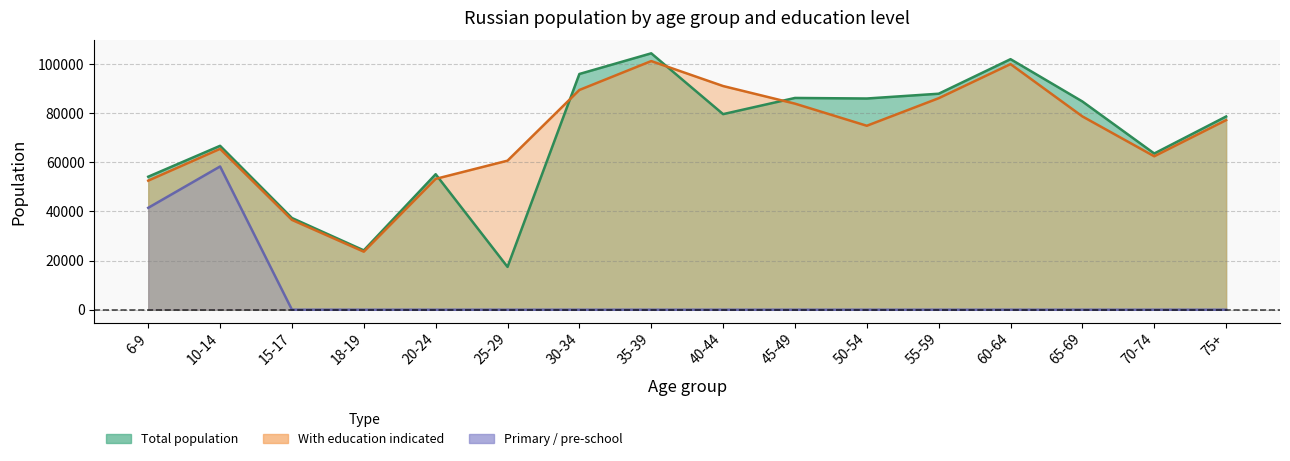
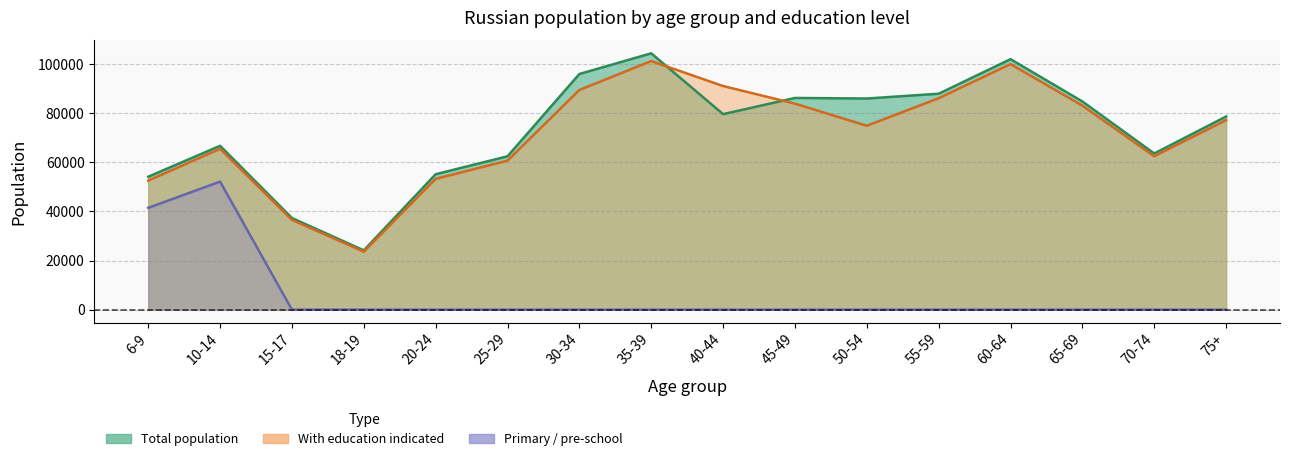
Primary / pre-school, 10-14: 58000 -> 52000
Total population, 25-29: 17000 -> 62000
With education indicated, 65-69: 79000 -> 83000
